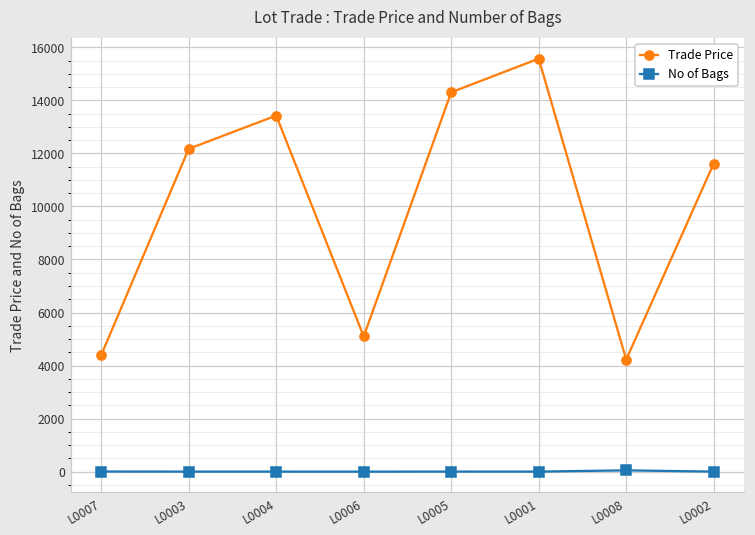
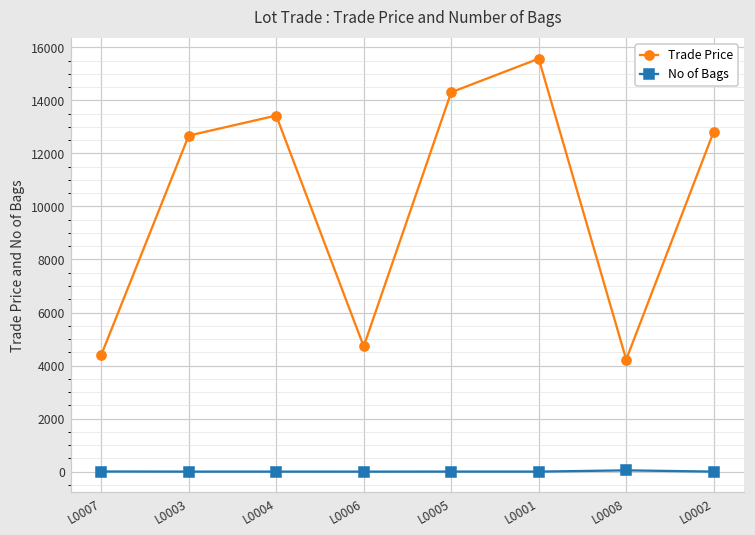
Trade Price, L0003: 12200 -> 12700
Trade Price, L0006: 5100 -> 4700
Trade Price, L0002: 11600 -> 12800
